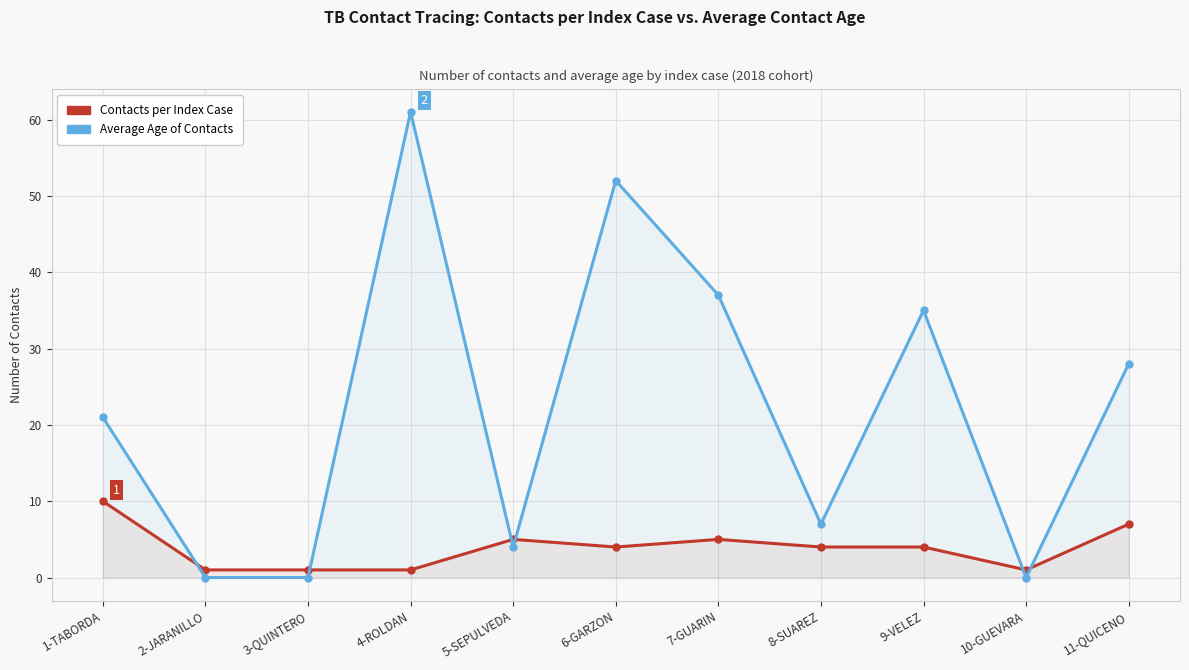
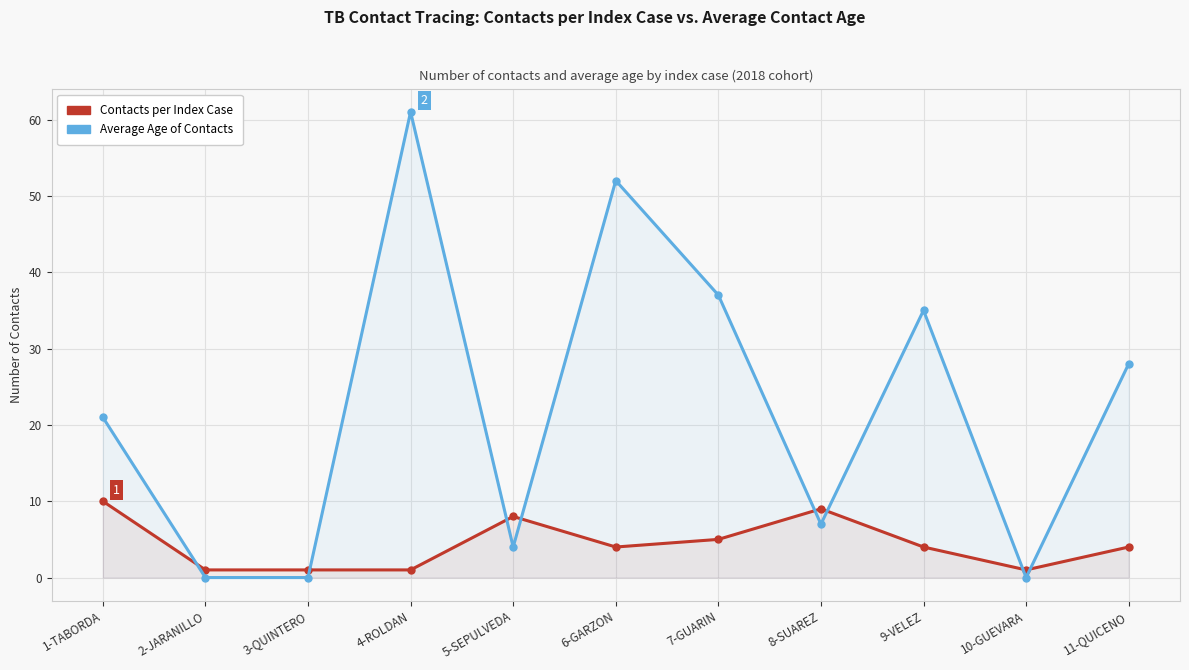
Contacts per Index Case, 5-SEPULVEDA: 5 -> 8
Contacts per Index Case, 8-SUAREZ: 4 -> 9
Contacts per Index Case, 11-QUICENO: 7 -> 4
